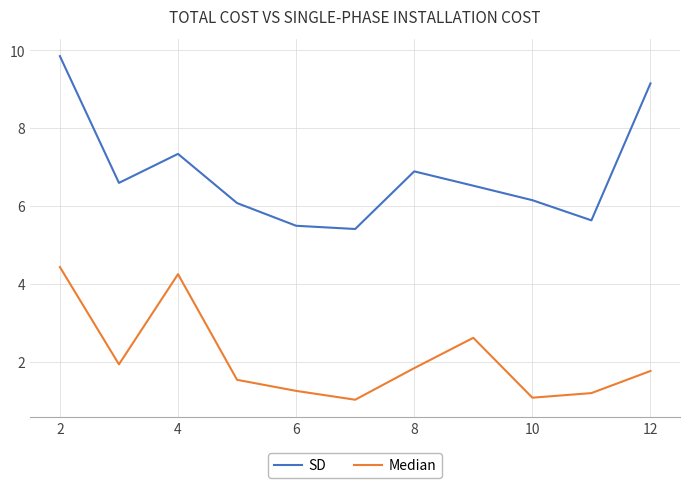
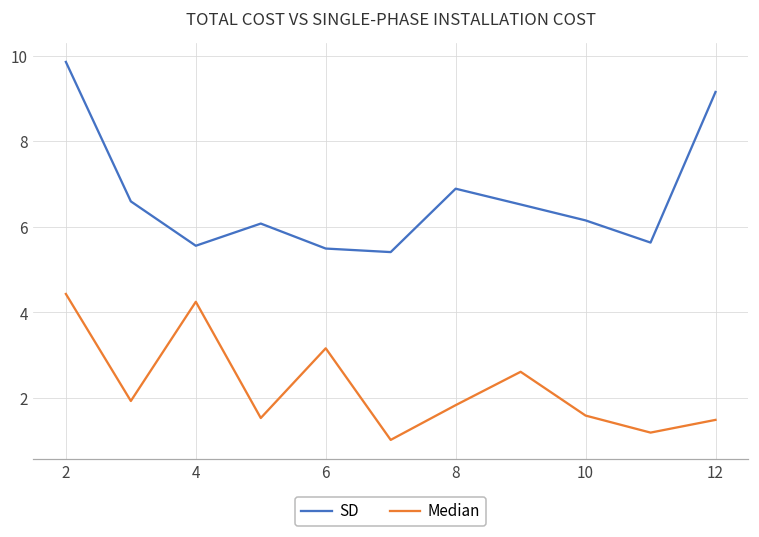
SD, 4: 7.3 -> 5.6
Median, 6: 1.2 -> 3.2
Median, 10: 1.1 -> 1.6
Median, 12: 1.8 -> 1.5
